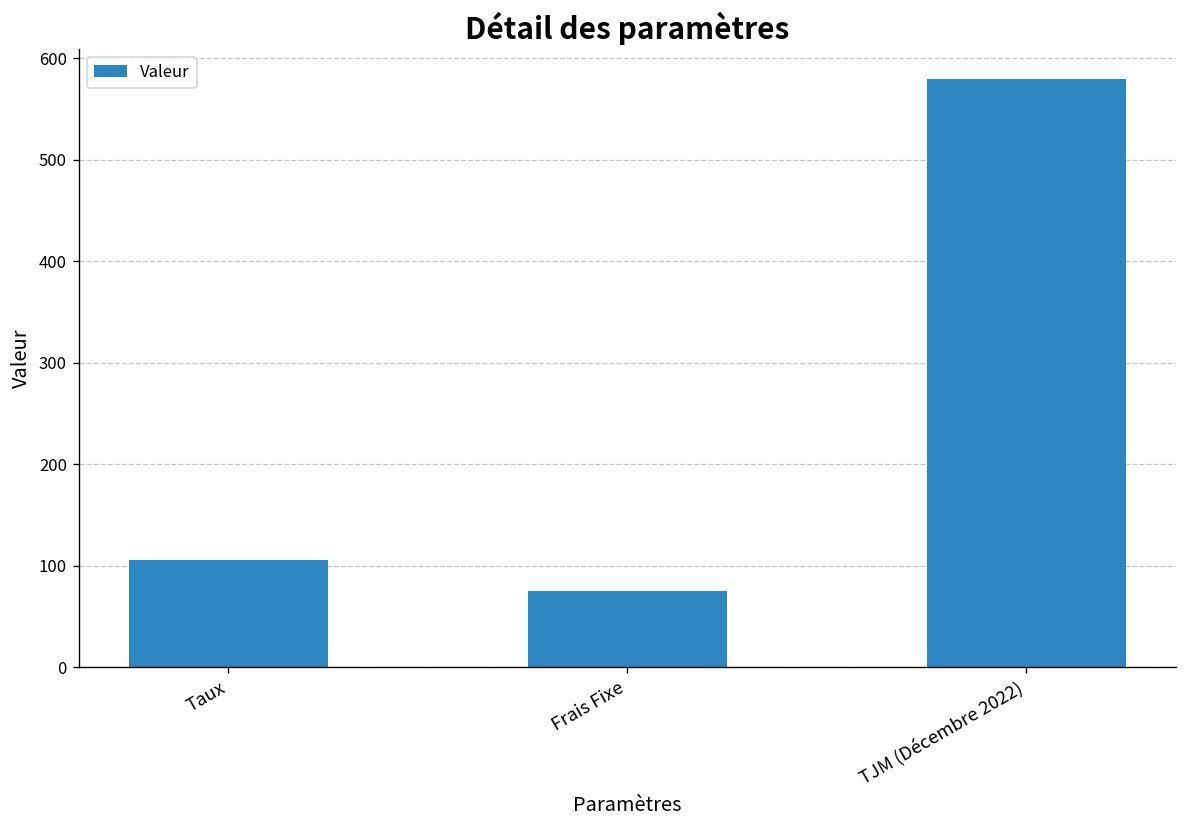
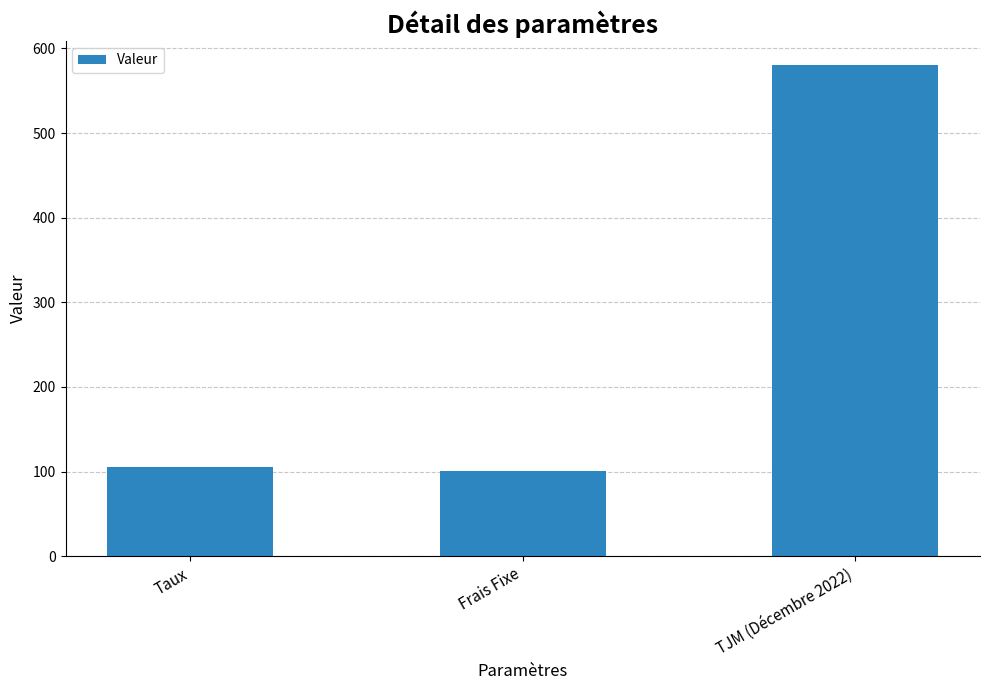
Frais Fixe: 80 -> 100
